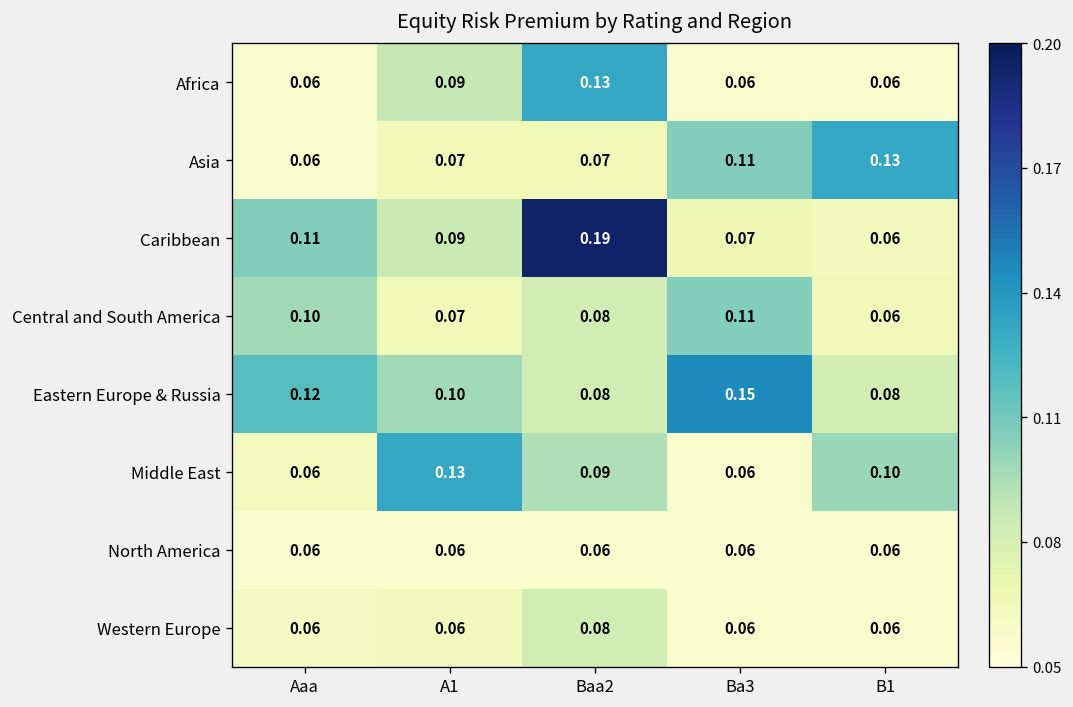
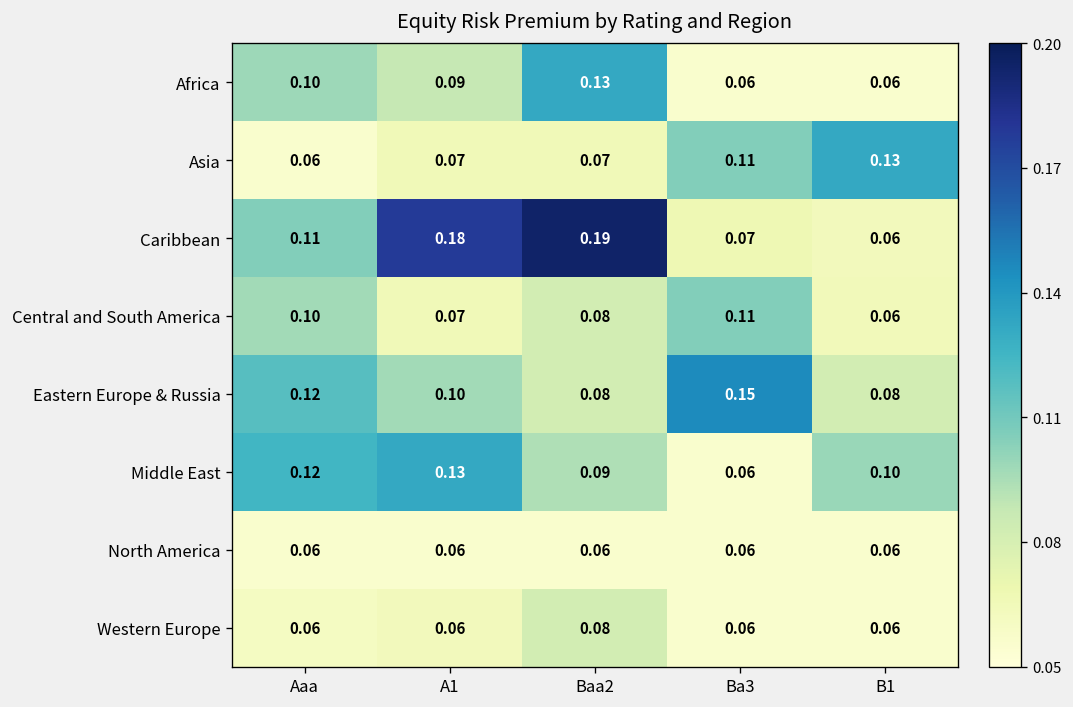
Africa, Aaa: 0.06 -> 0.10
Caribbean, A1: 0.09 -> 0.18
Middle East, Aaa: 0.06 -> 0.12
